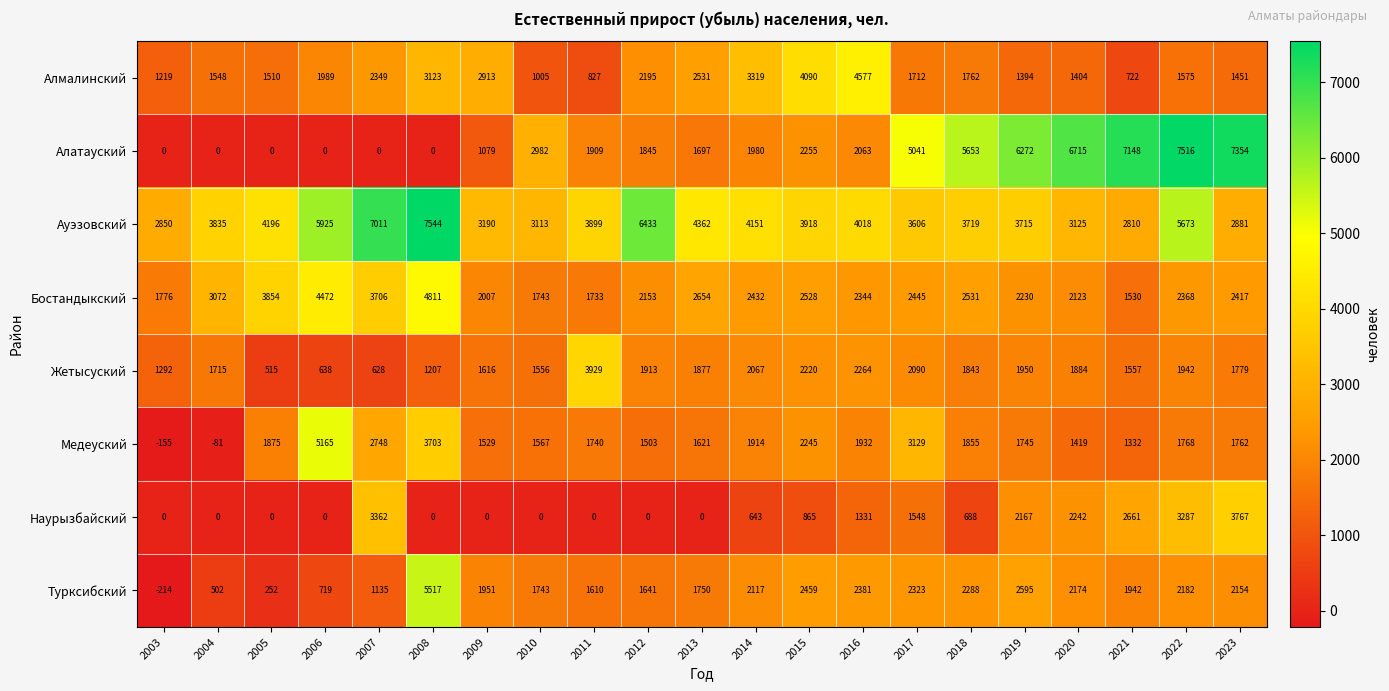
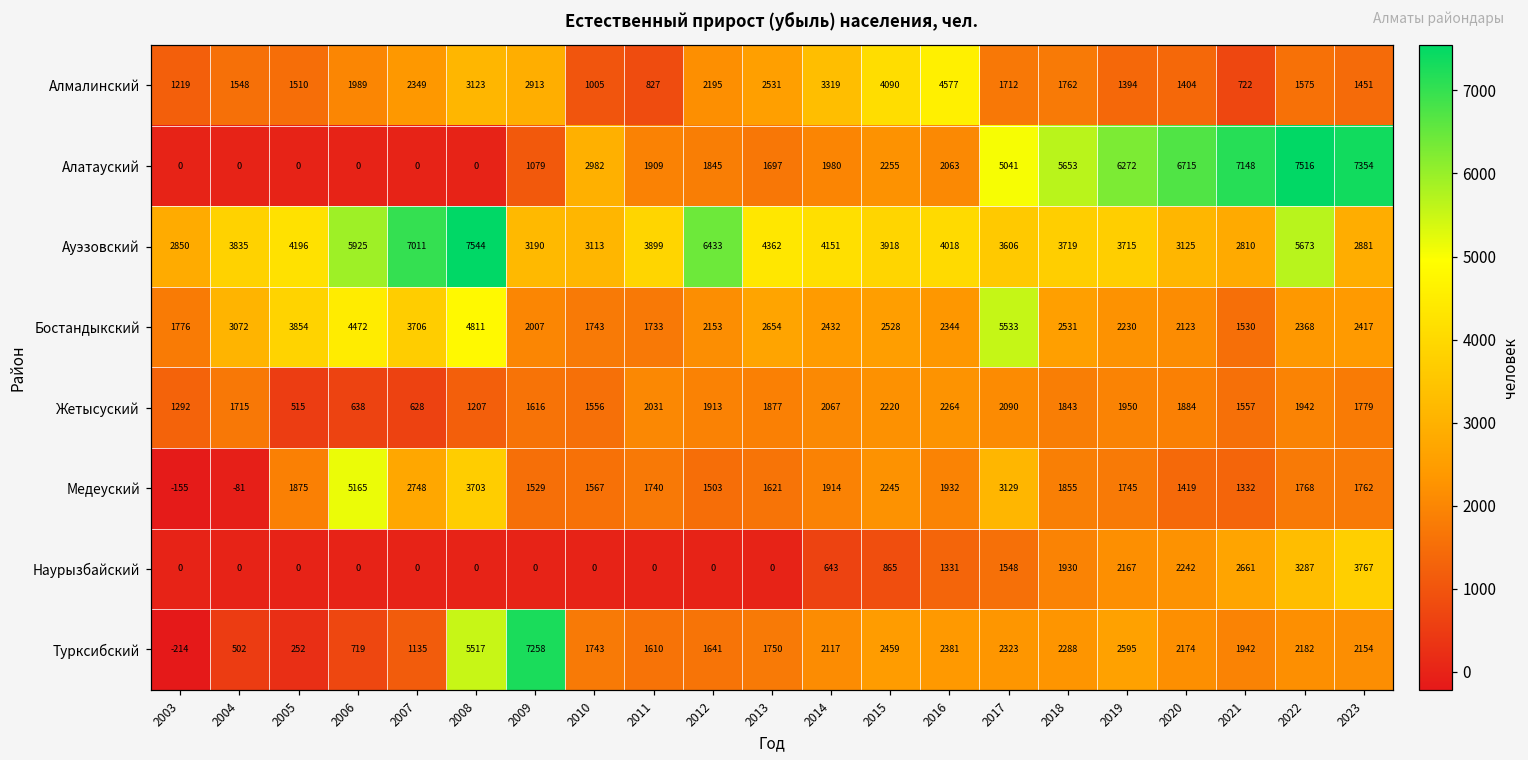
Бостандыкский, 2017: 2445 -> 5533
Жетысуский, 2011: 3929 -> 2031
Наурызбайский, 2007: 3362 -> 0
Наурызбайский, 2018: 688 -> 1930
Турксибский, 2009: 1951 -> 7258
